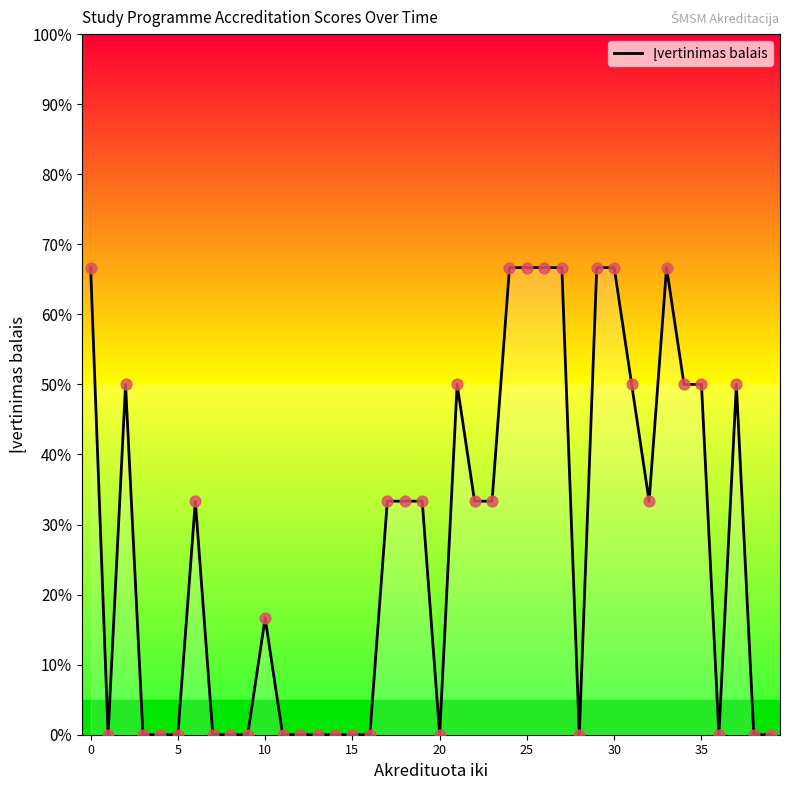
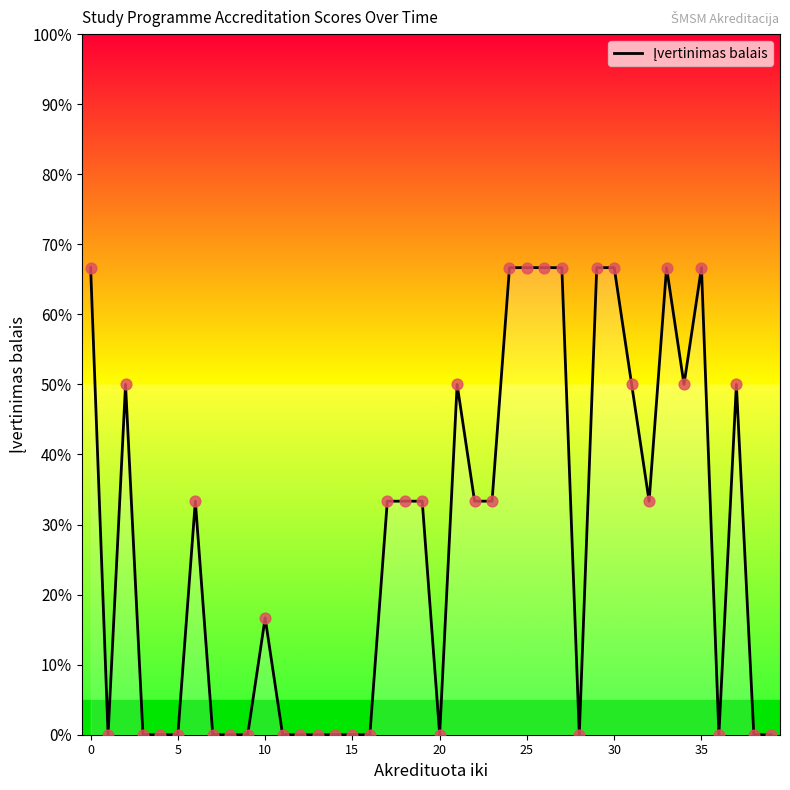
35: 50% -> 67%
